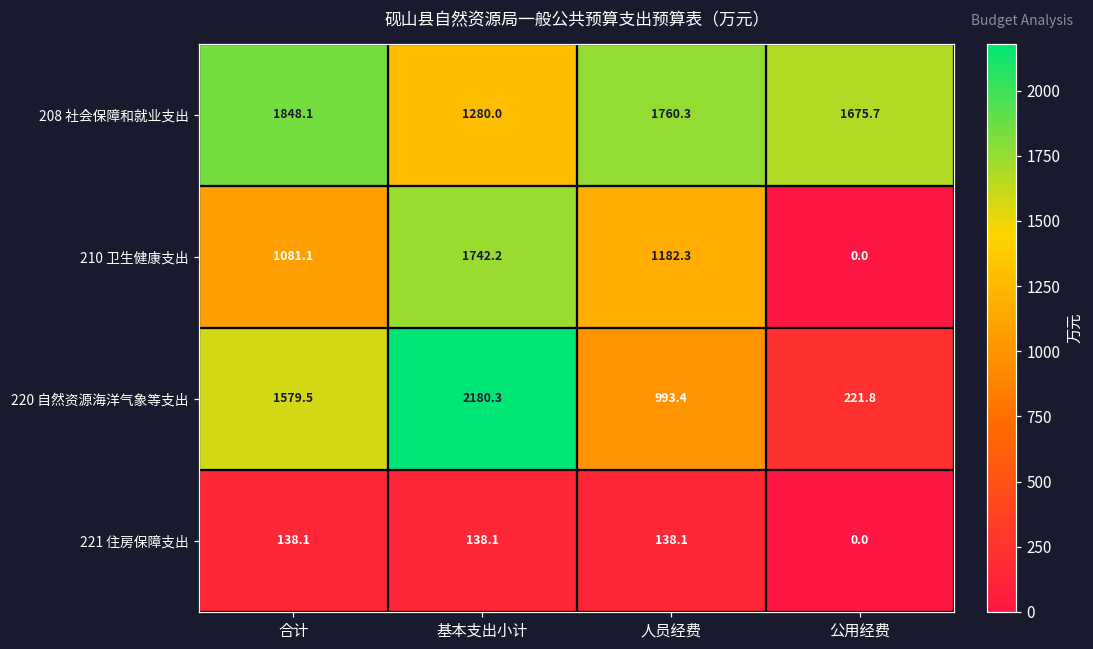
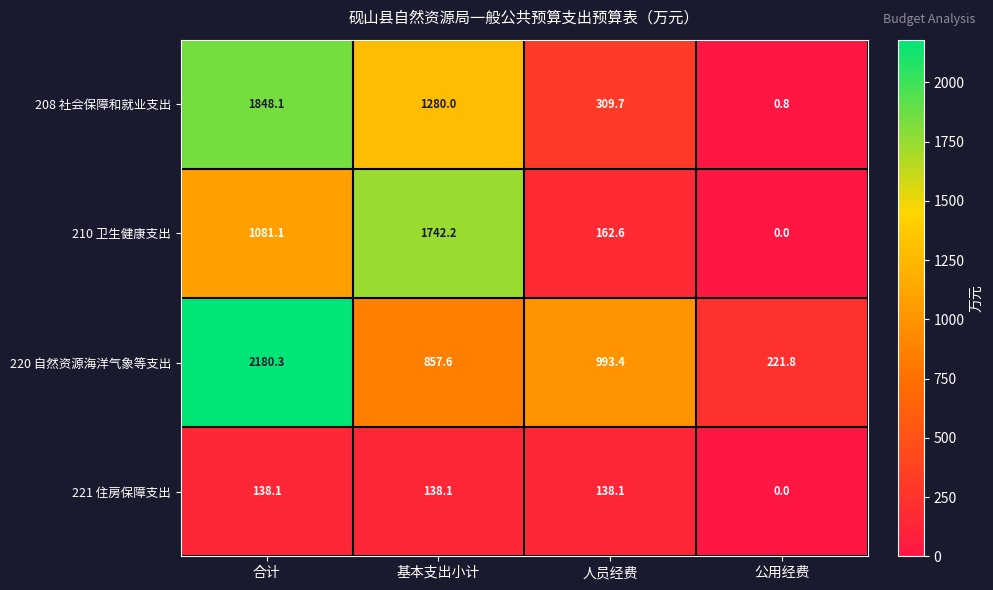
208 社会保障和就业支出, 人员经费: 1760.3 -> 309.7
208 社会保障和就业支出, 公用经费: 1675.7 -> 0.8
210 卫生健康支出, 人员经费: 1182.3 -> 162.6
220 自然资源海洋气象等支出, 合计: 1579.5 -> 2180.3
220 自然资源海洋气象等支出, 基本支出小计: 2180.3 -> 857.6
